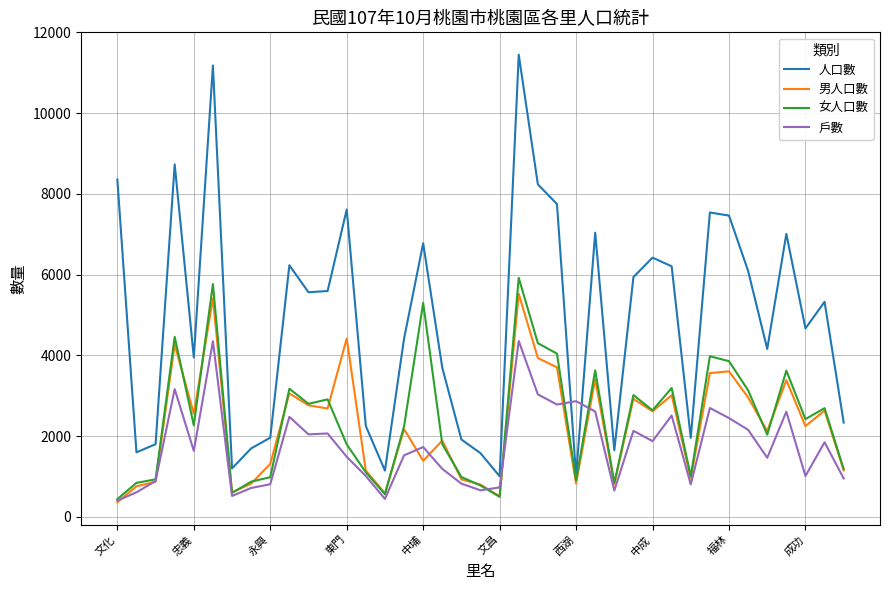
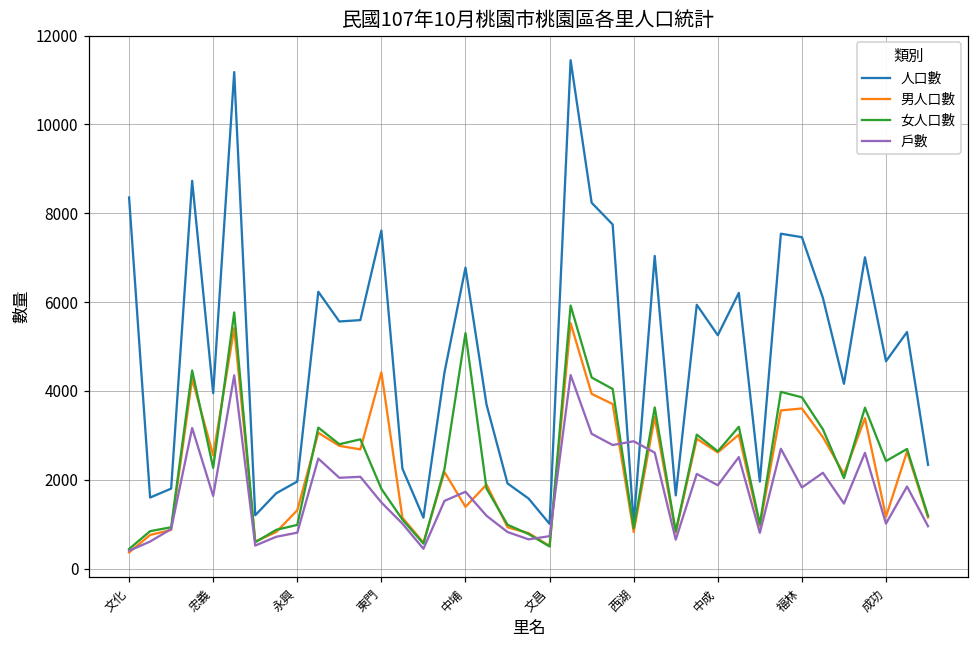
人口數, 中成: 6400 -> 5300
戶數, 福林: 2400 -> 1800
男人口數, 成功: 2200 -> 1200
